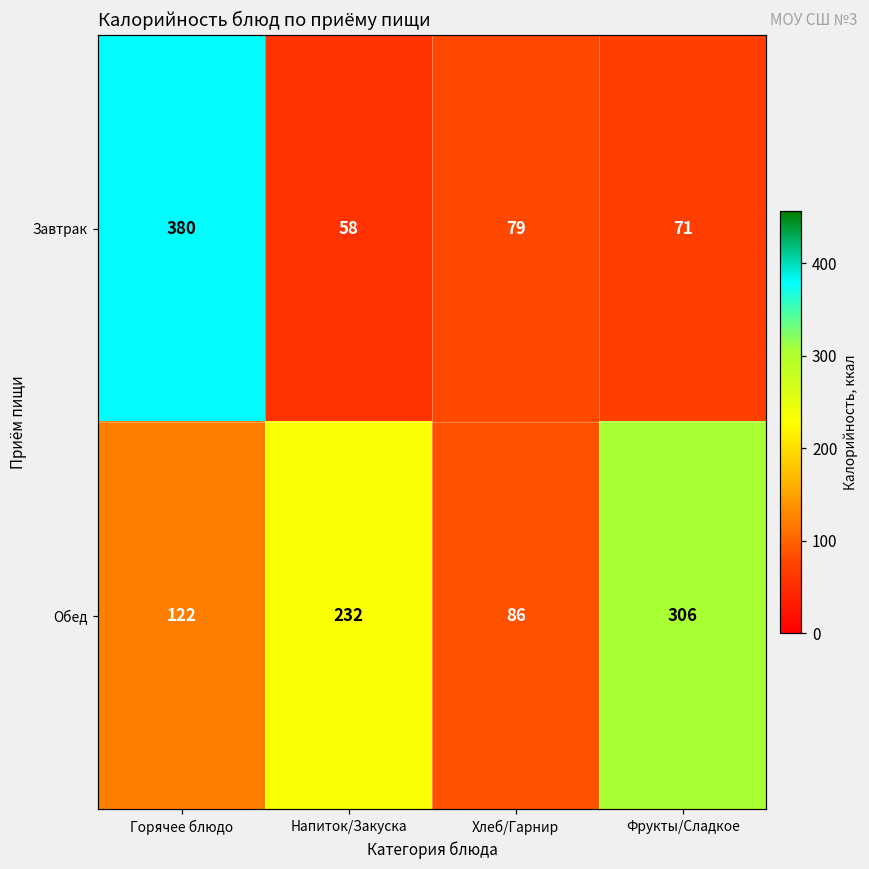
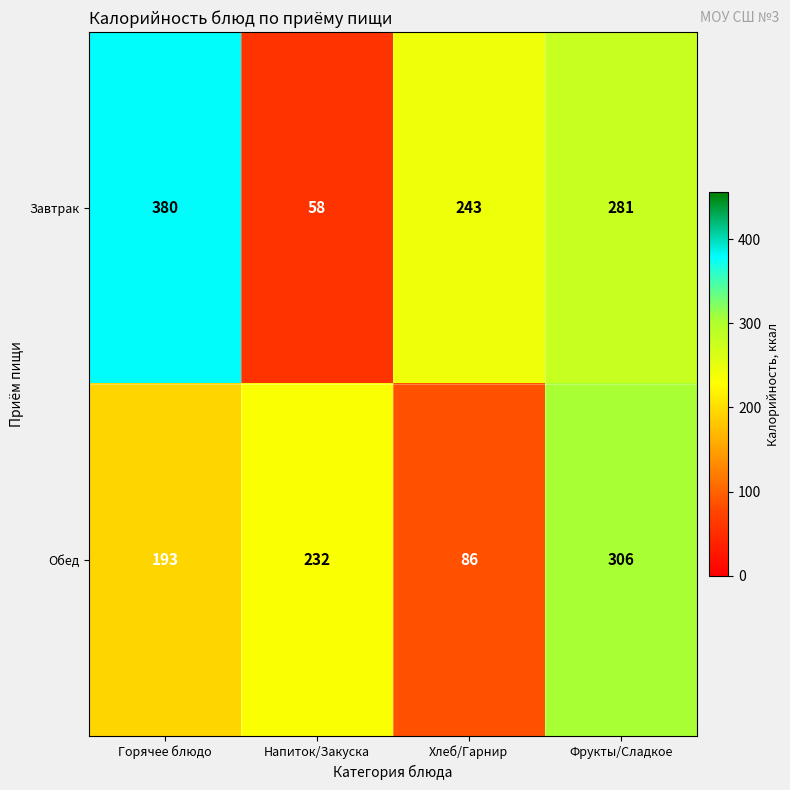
Завтрак, Хлеб/Гарнир: 79 -> 243
Завтрак, Фрукты/Сладкое: 71 -> 281
Обед, Горячее блюдо: 122 -> 193
